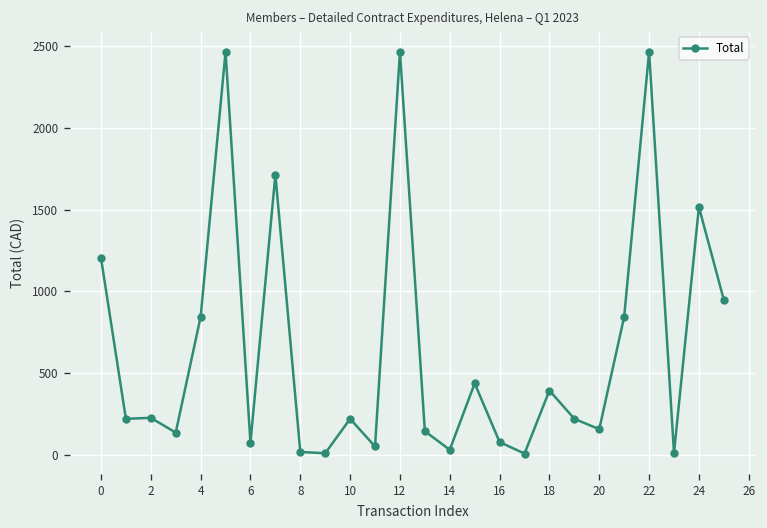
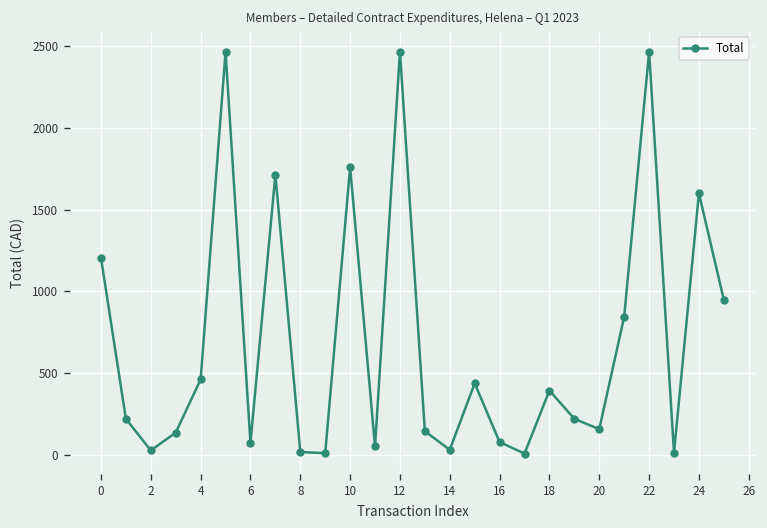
2: 230 -> 30
4: 850 -> 460
10: 220 -> 1760
24: 1520 -> 1600
